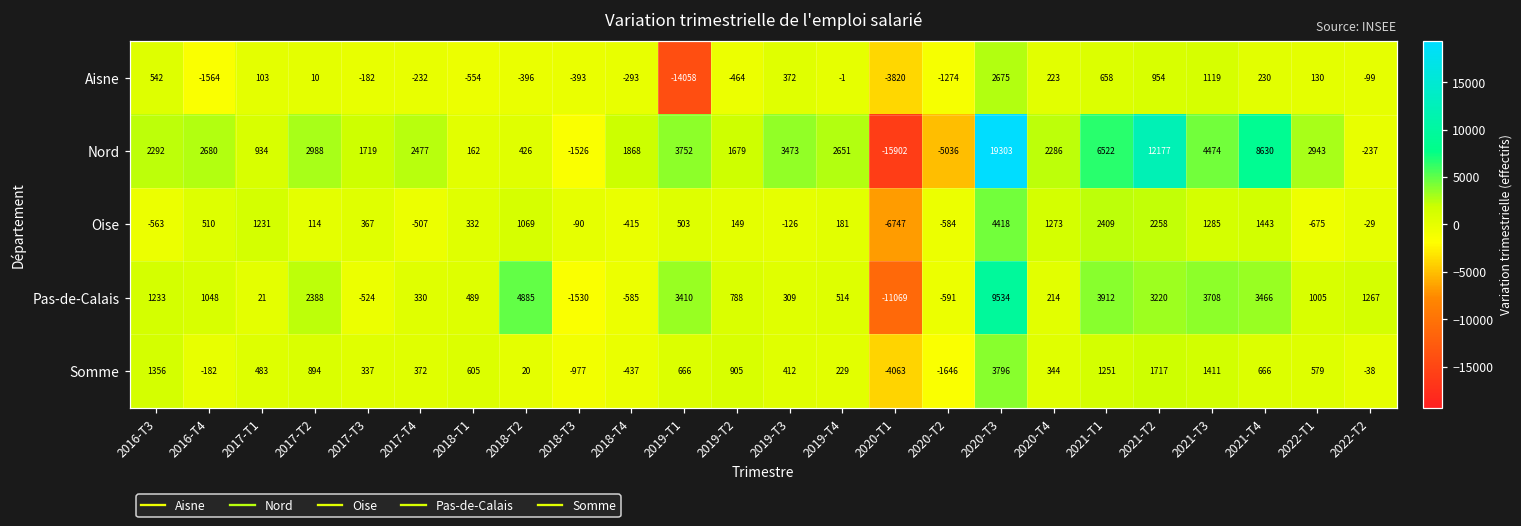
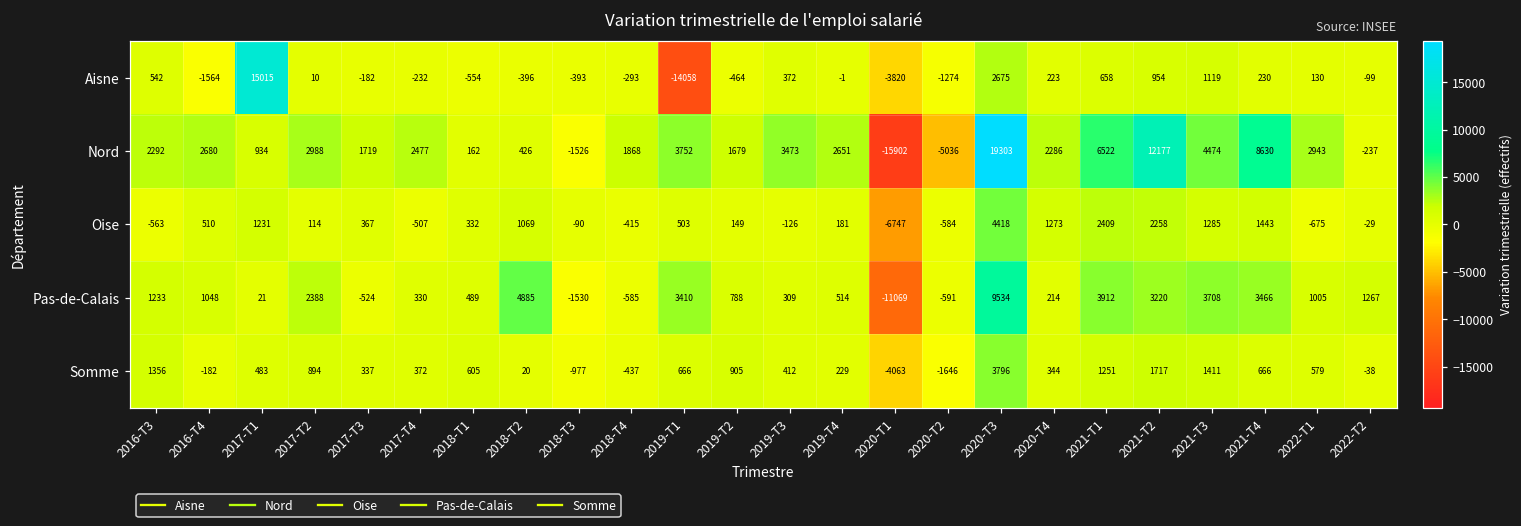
Aisne, 2017-T1: 103 -> 15015
